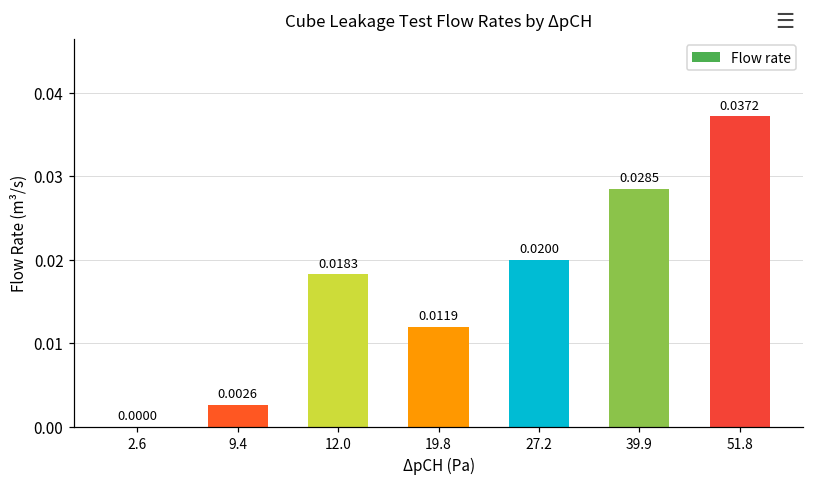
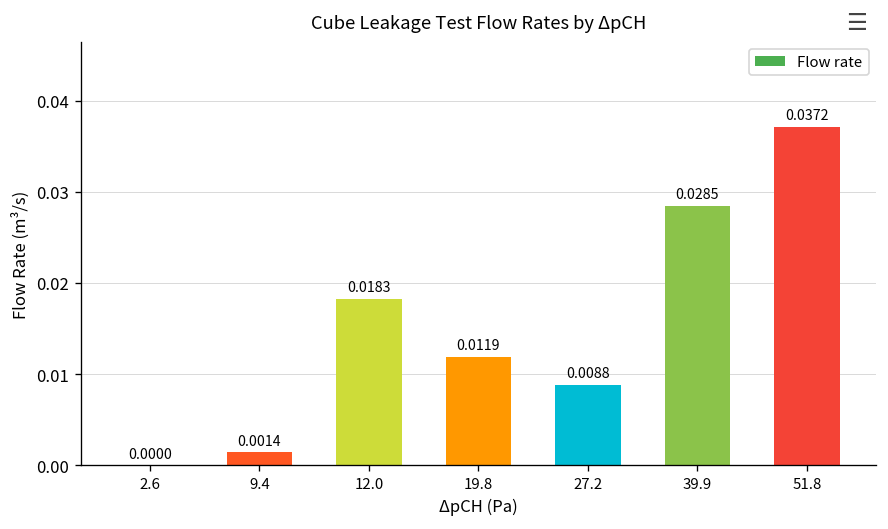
9.4: 0.0026 -> 0.0014
27.2: 0.0200 -> 0.0088
